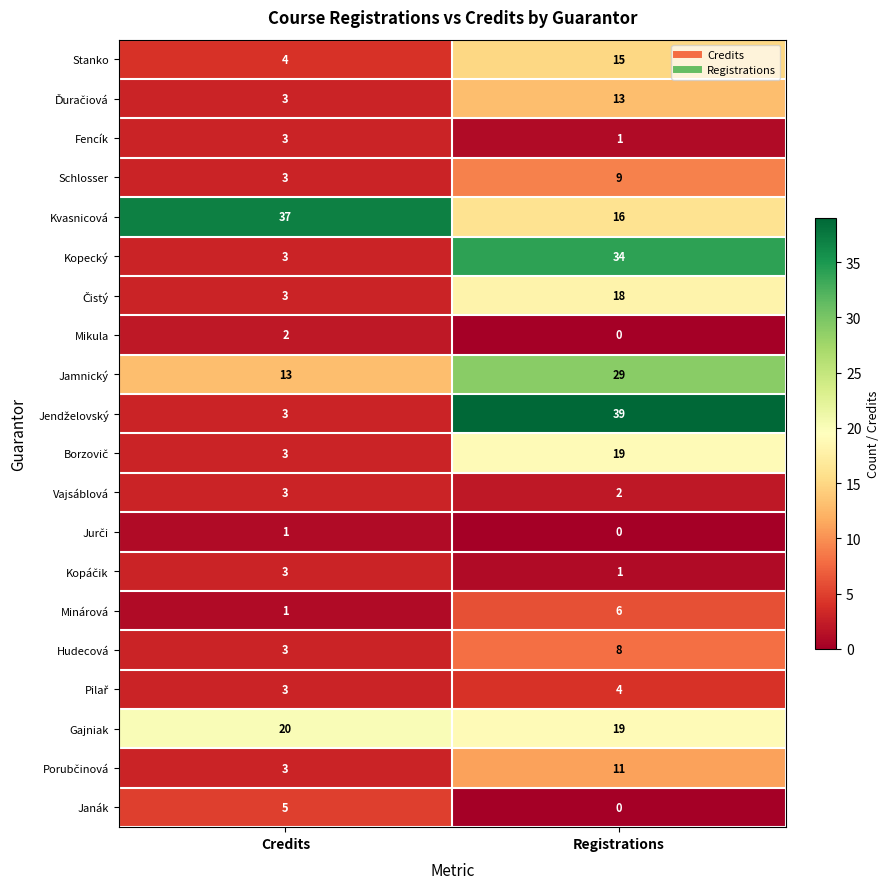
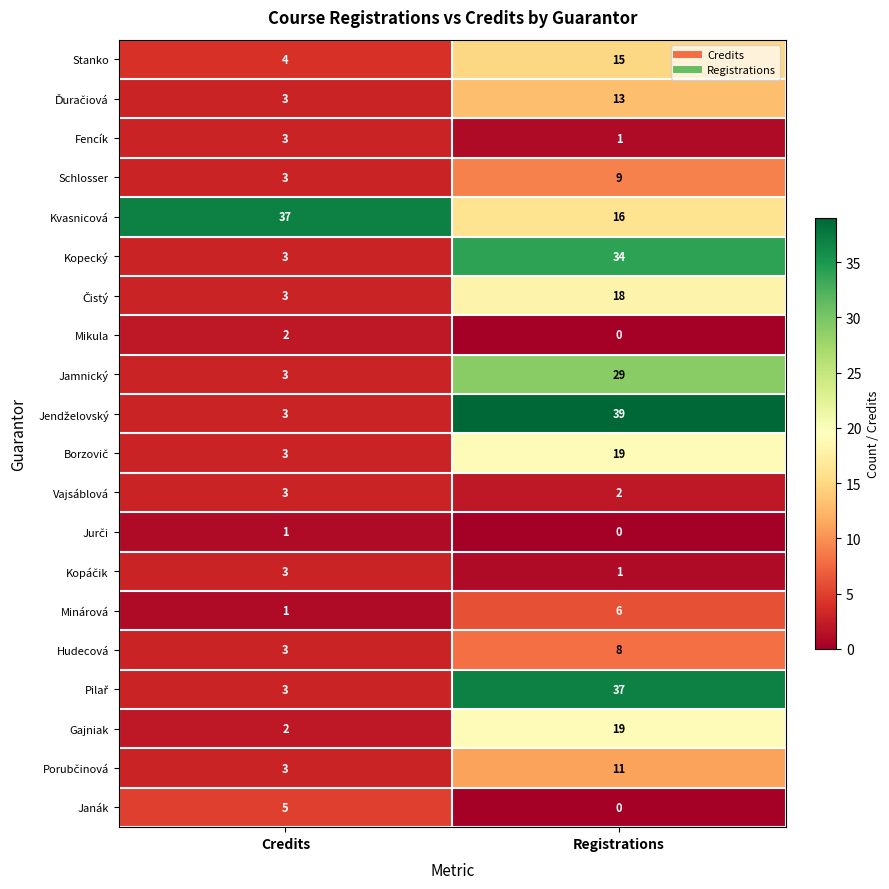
Jamnický, Credits: 13 -> 3
Pilař, Registrations: 4 -> 37
Gajniak, Credits: 20 -> 2
